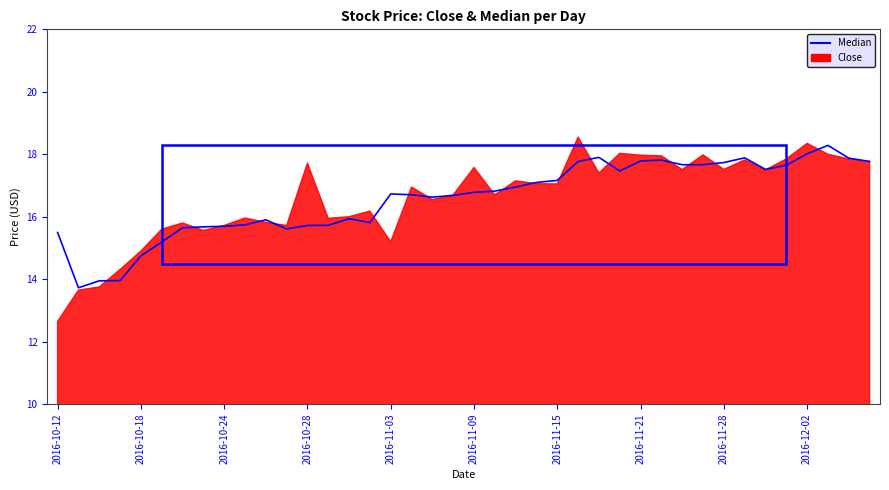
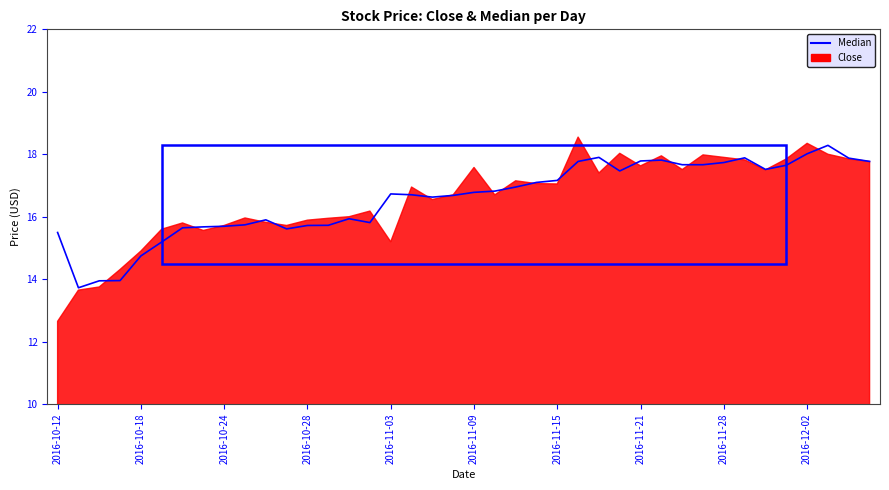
Close, 2016-10-28: 17.7 -> 15.9
Close, 2016-11-21: 18.0 -> 17.6
Close, 2016-11-28: 17.5 -> 17.9
